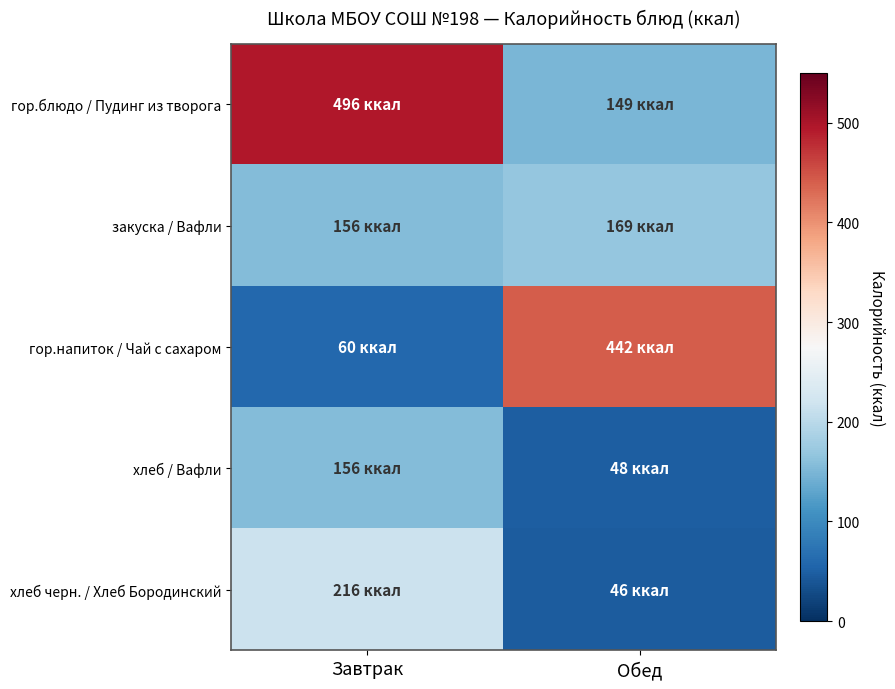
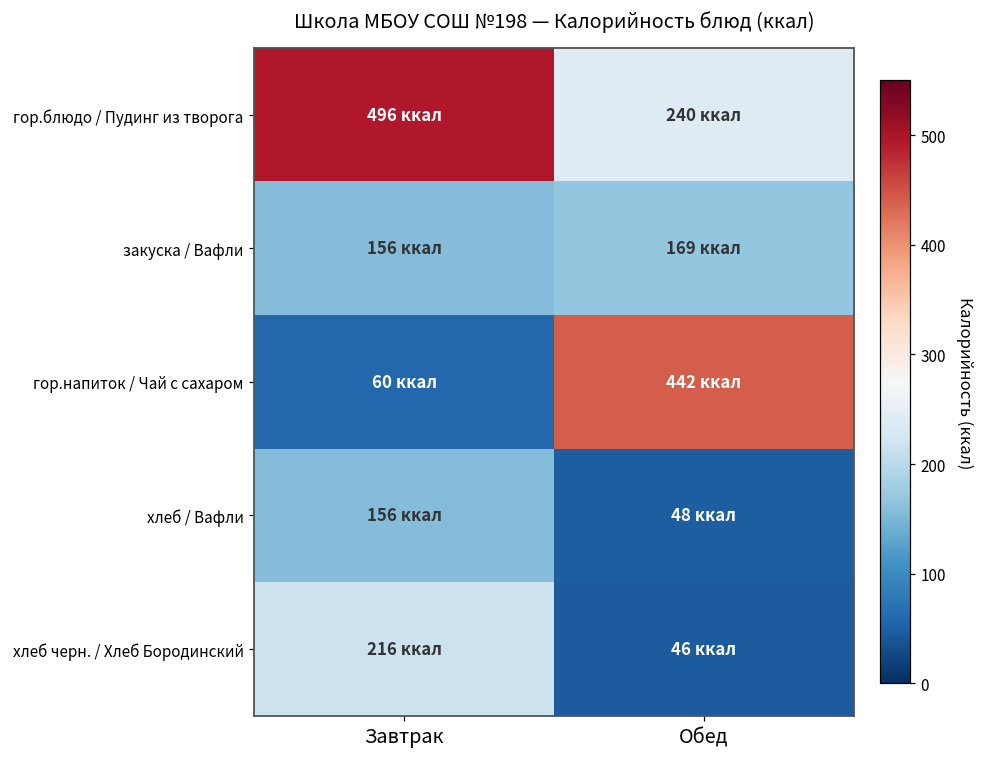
гор.блюдо / Пудинг из творога, Обед: 149 -> 240
